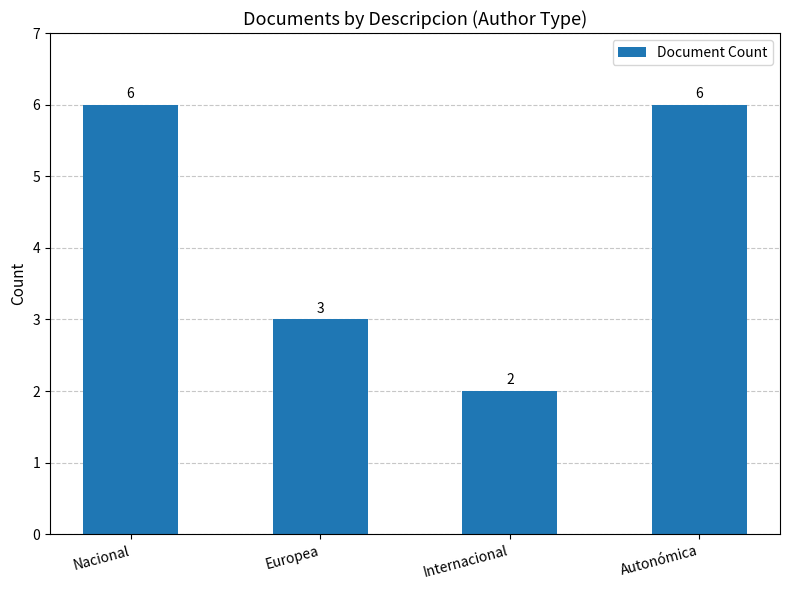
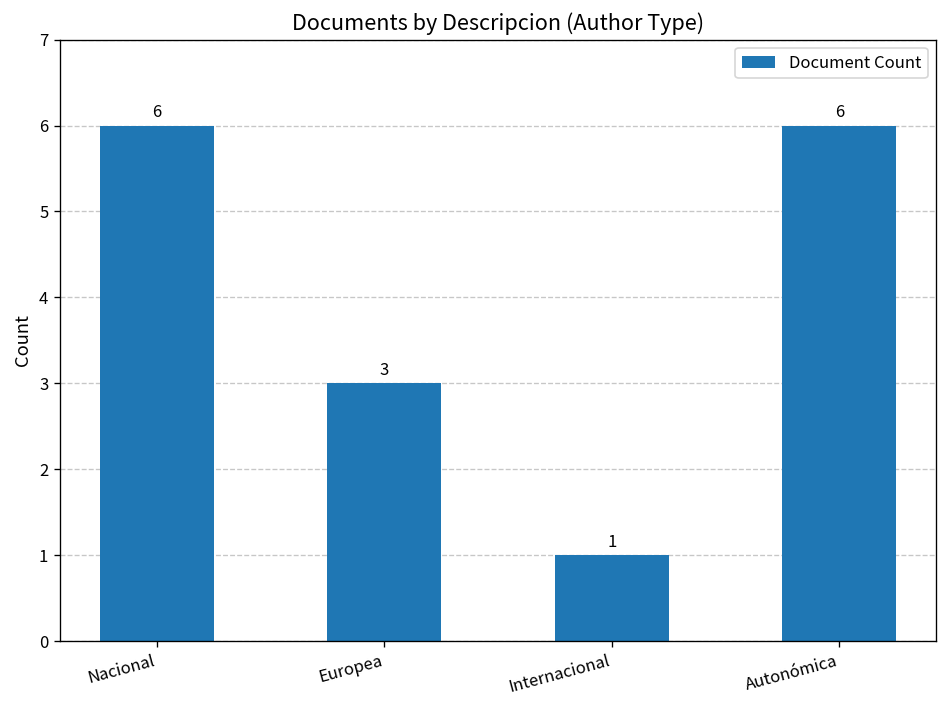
Internacional: 2 -> 1
